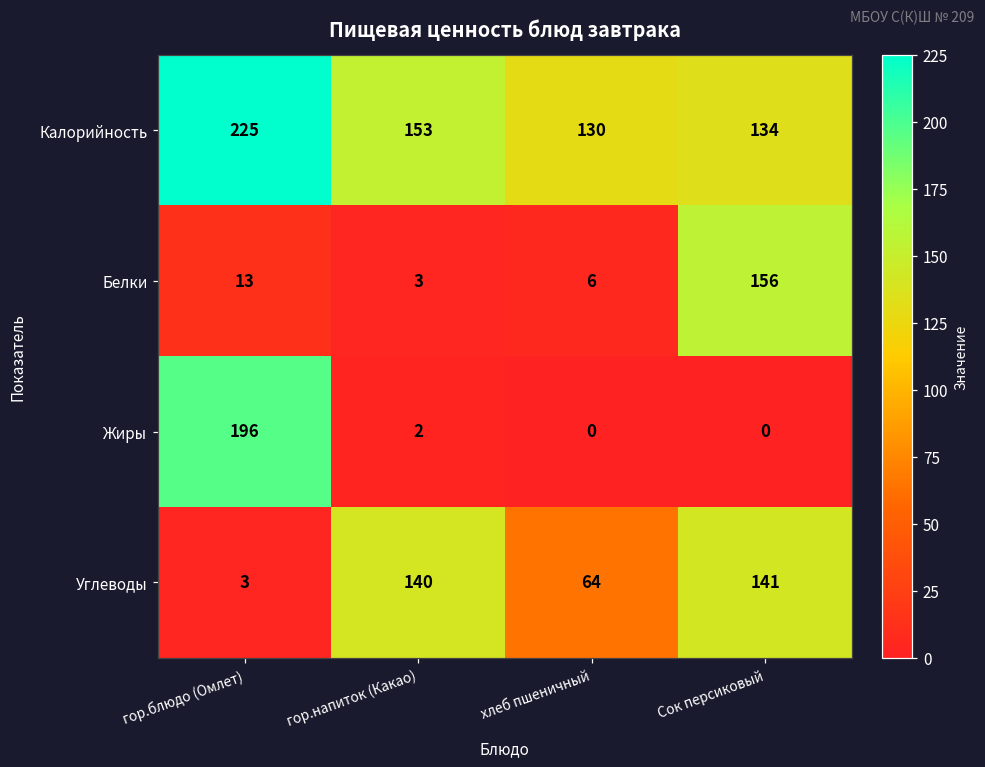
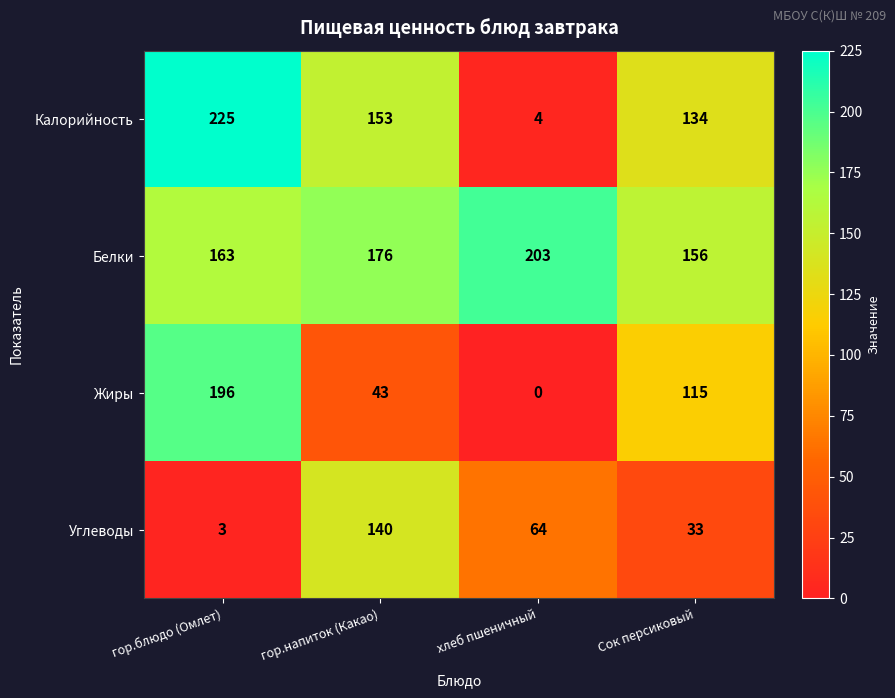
Калорийность, хлеб пшеничный: 130 -> 4
Белки, гор.блюдо (Омлет): 13 -> 163
Белки, гор.напиток (Какао): 3 -> 176
Белки, хлеб пшеничный: 6 -> 203
Жиры, гор.напиток (Какао): 2 -> 43
Жиры, Сок персиковый: 0 -> 115
Углеводы, Сок персиковый: 141 -> 33
